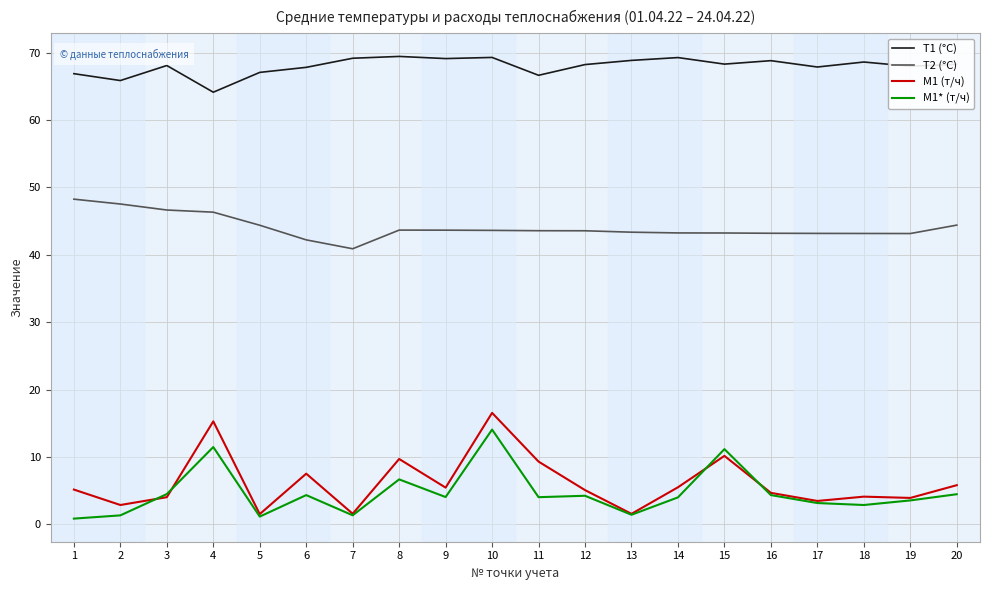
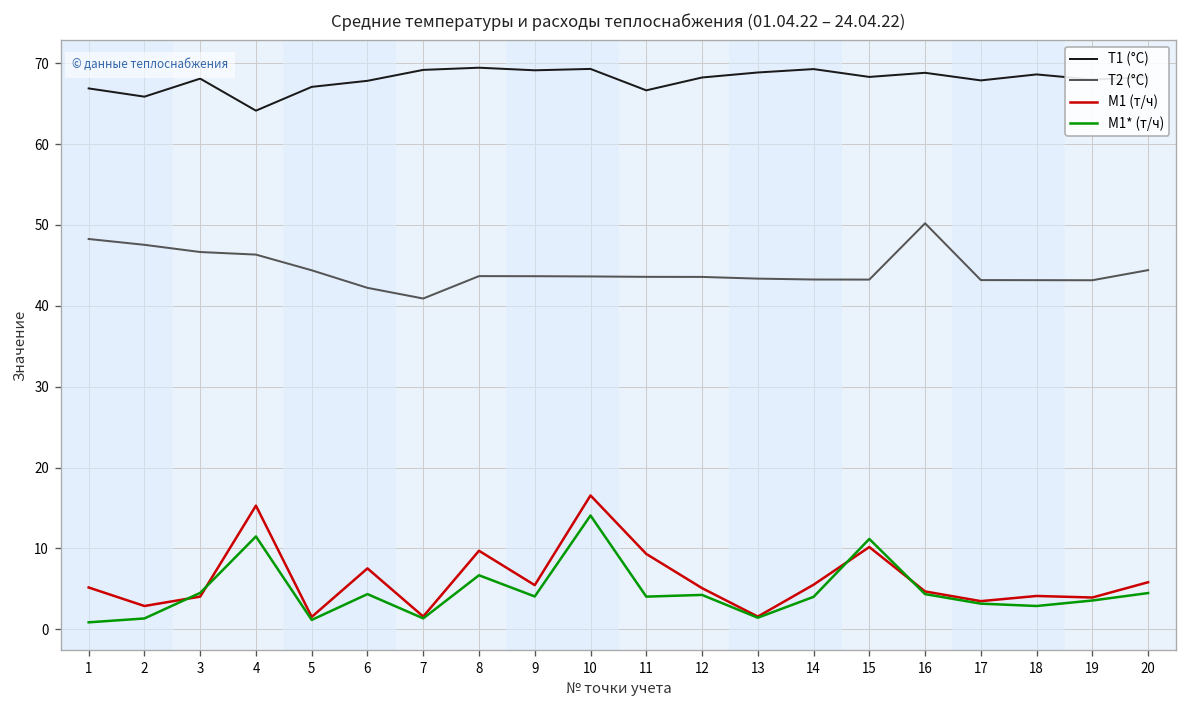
T2 (°C), 16: 43 -> 50
